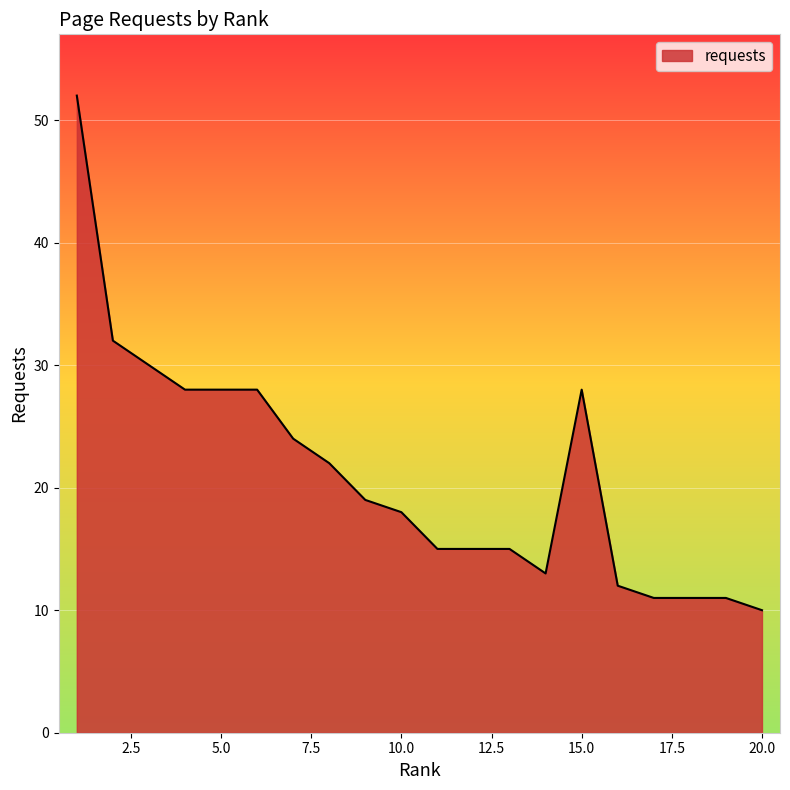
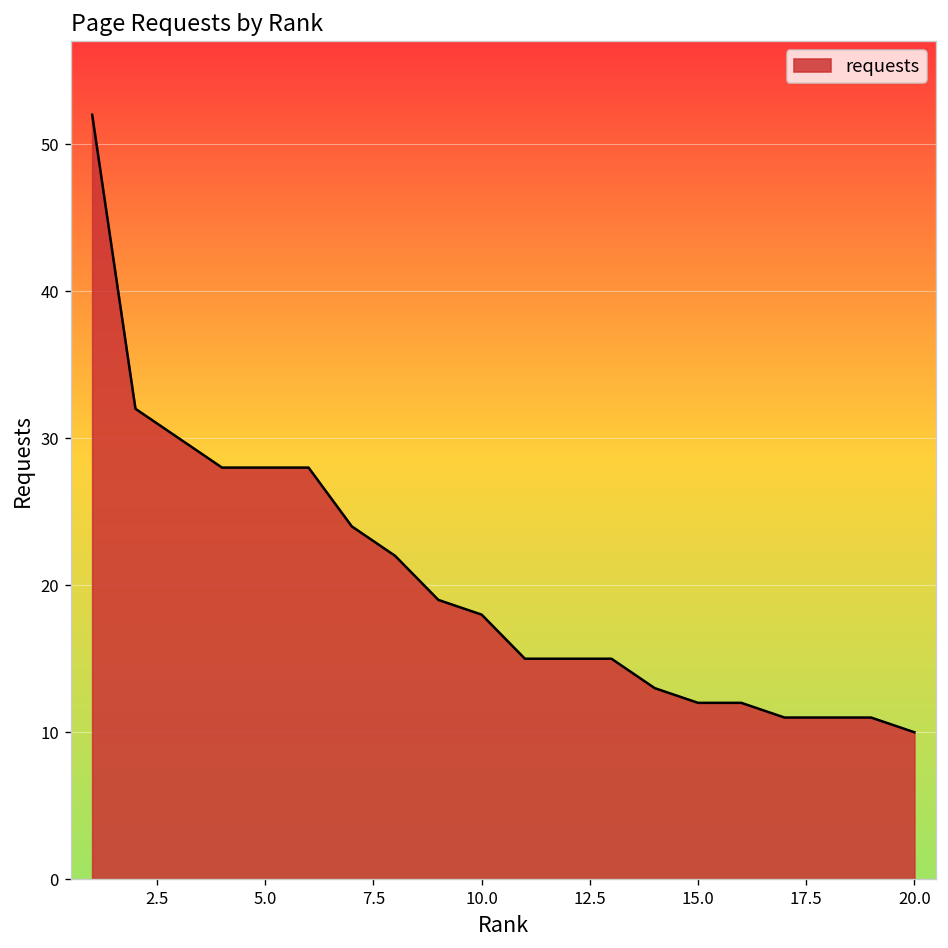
15.0: 28 -> 12
